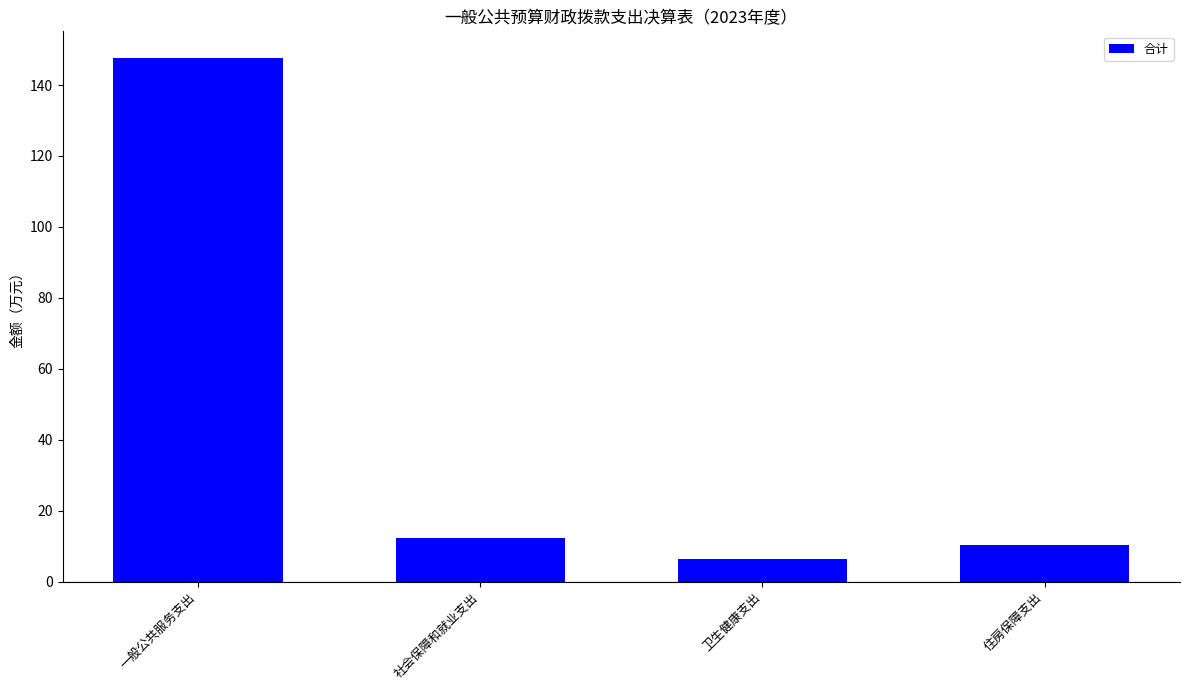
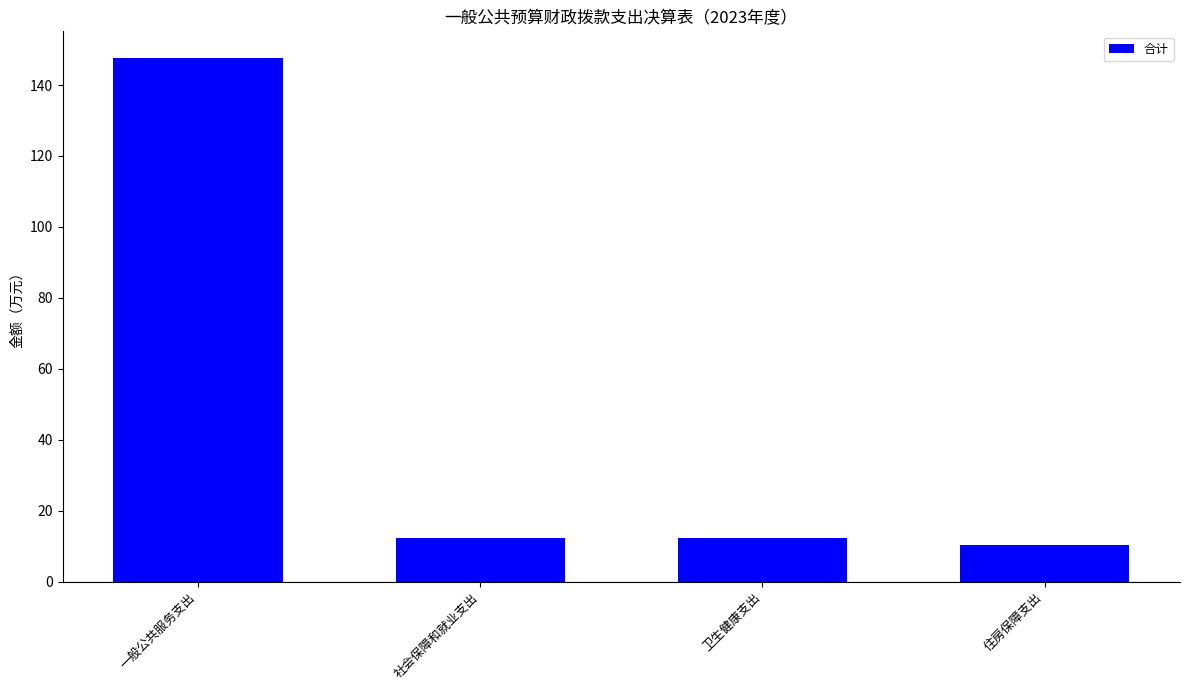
卫生健康支出: 6 -> 12
